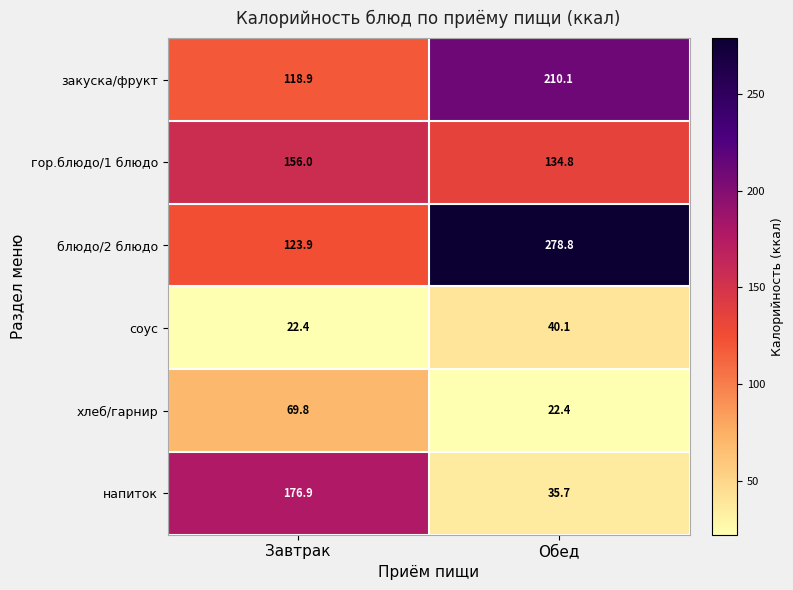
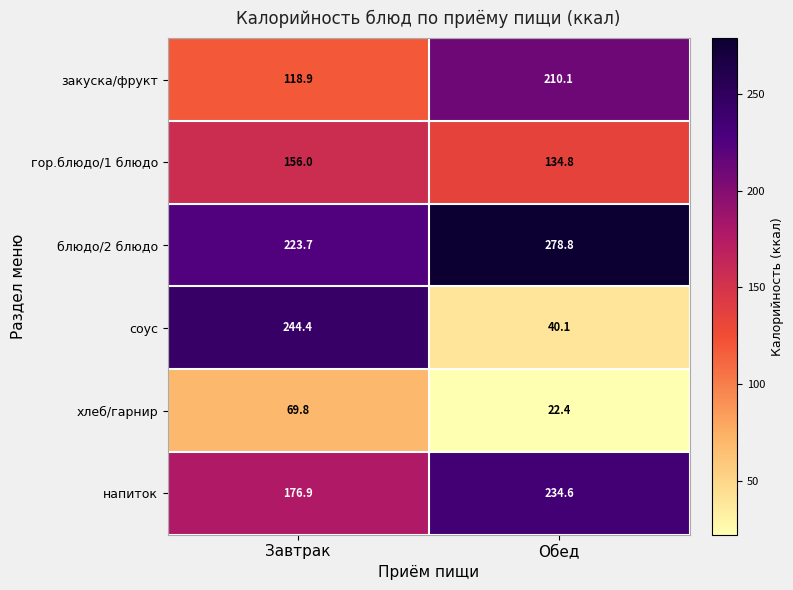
блюдо/2 блюдо, Завтрак: 123.9 -> 223.7
соус, Завтрак: 22.4 -> 244.4
напиток, Обед: 35.7 -> 234.6
